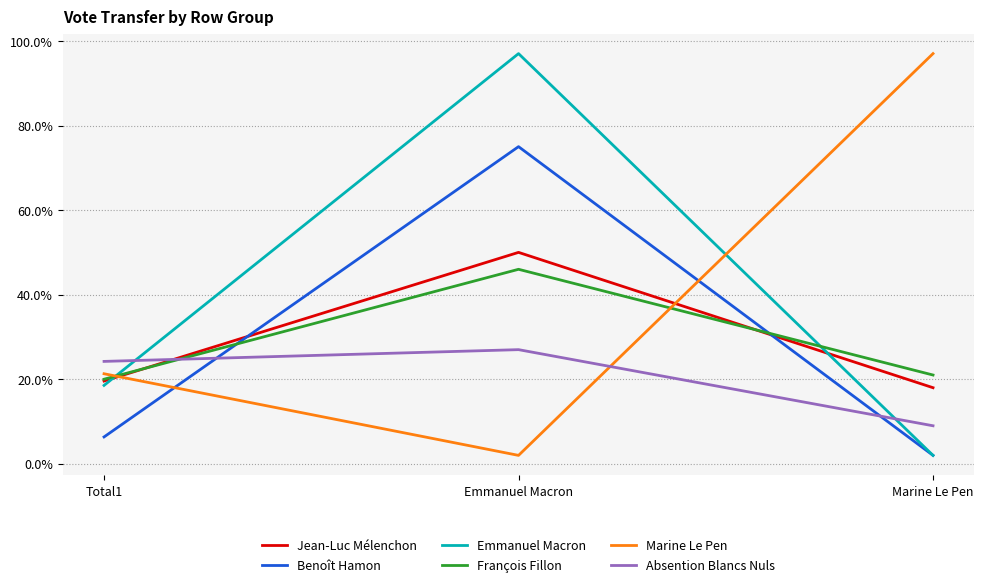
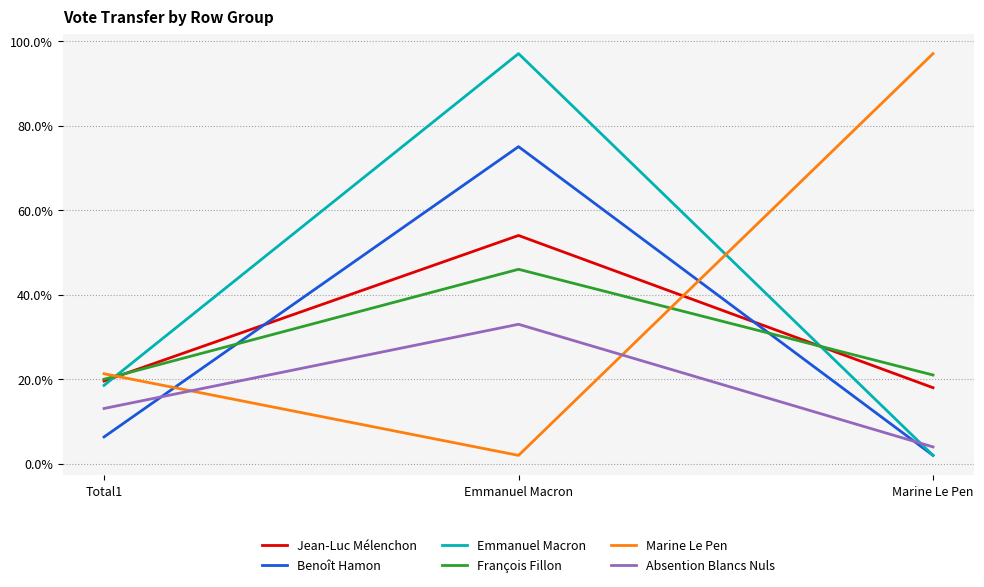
Absention Blancs Nuls, Total1: 24% -> 13%
Jean-Luc Mélenchon, Emmanuel Macron: 50% -> 54%
Absention Blancs Nuls, Emmanuel Macron: 27% -> 33%
Absention Blancs Nuls, Marine Le Pen: 9% -> 4%
